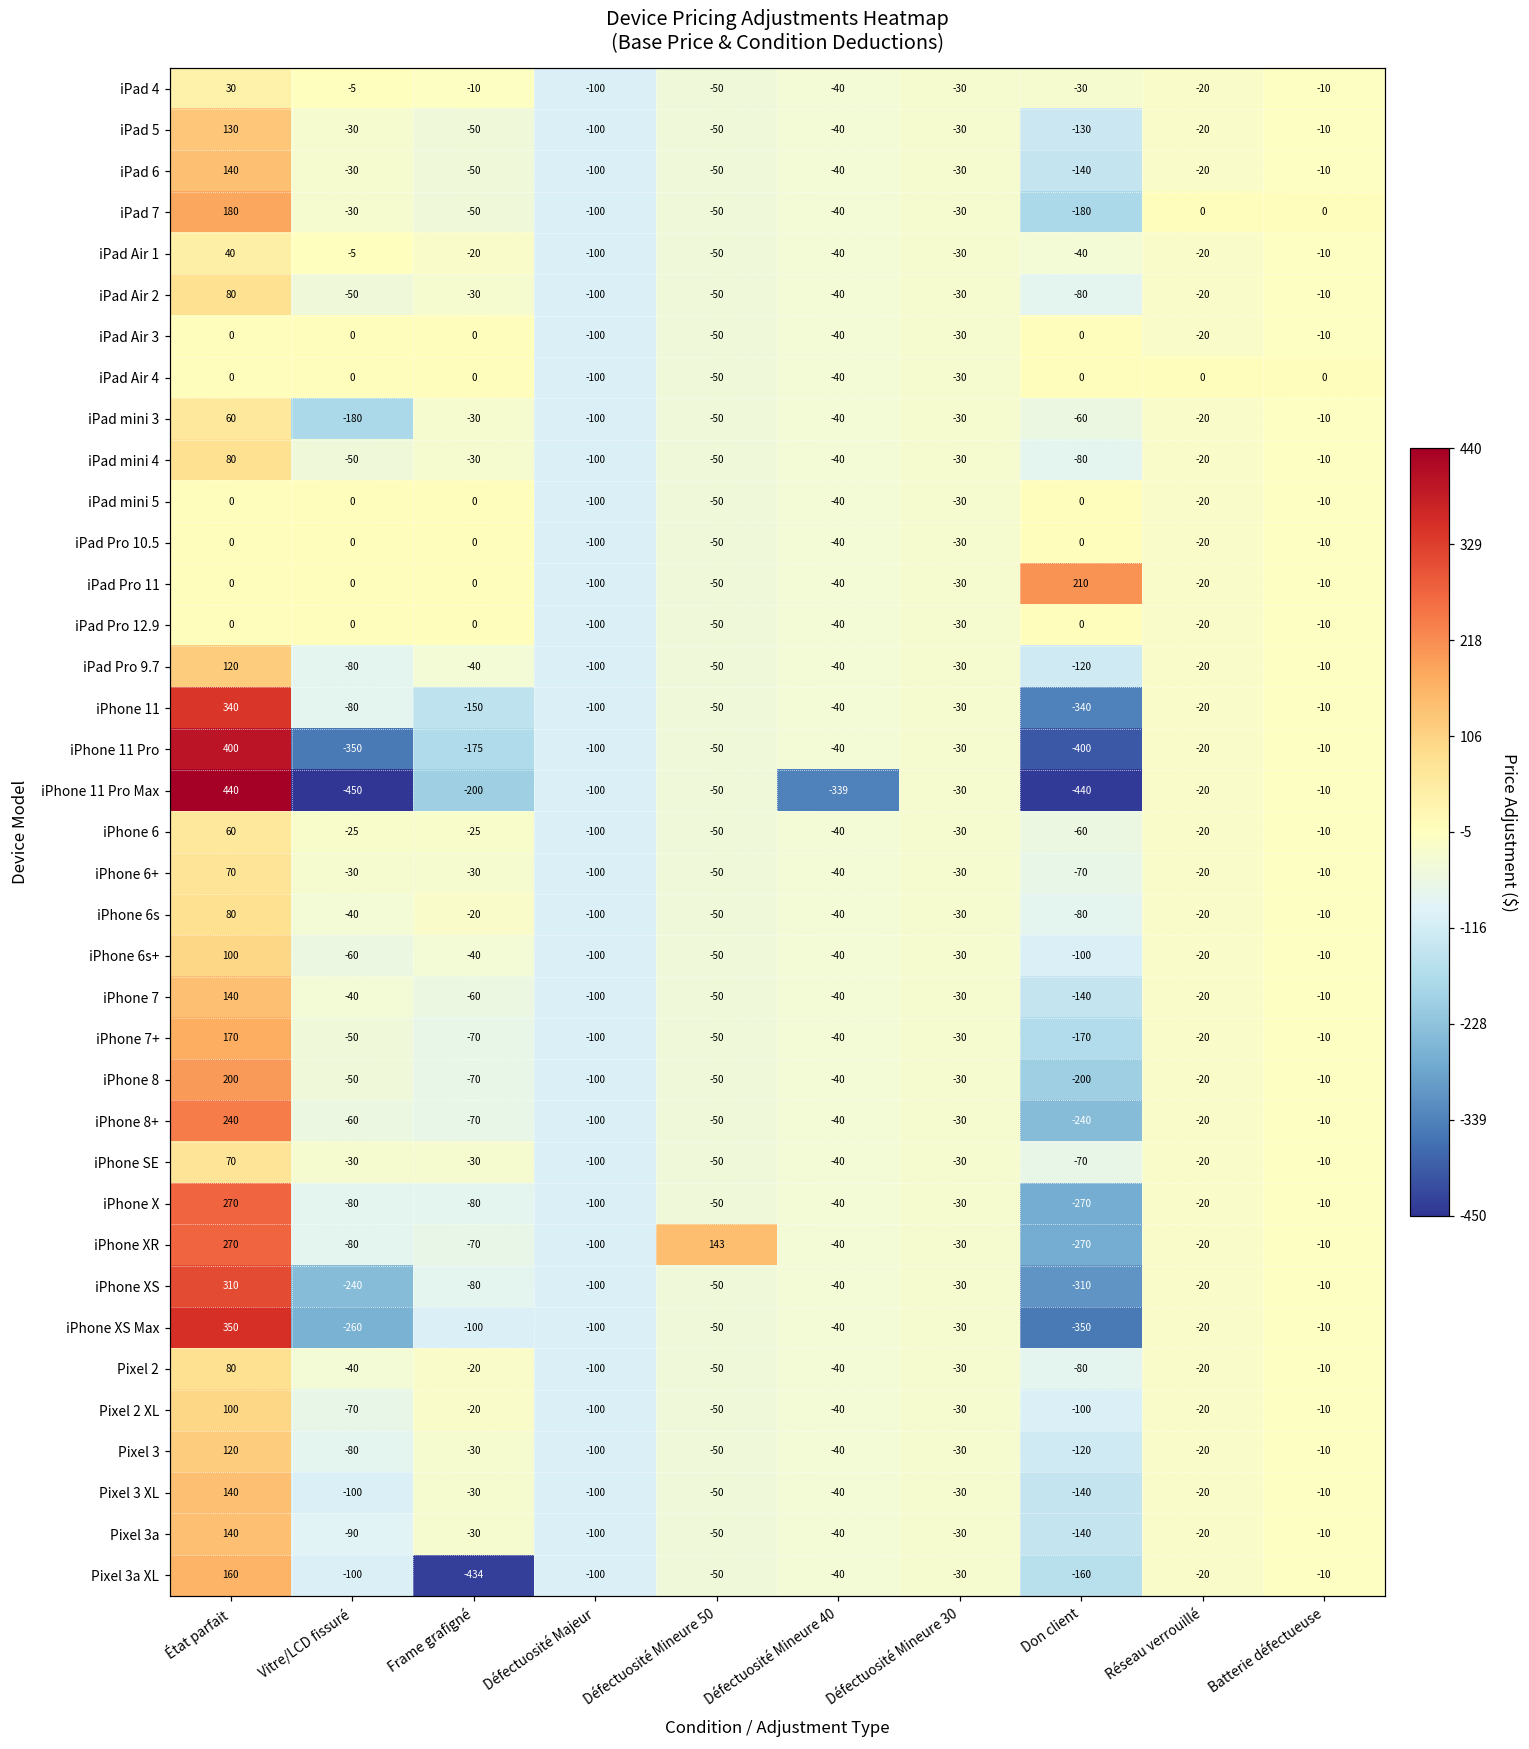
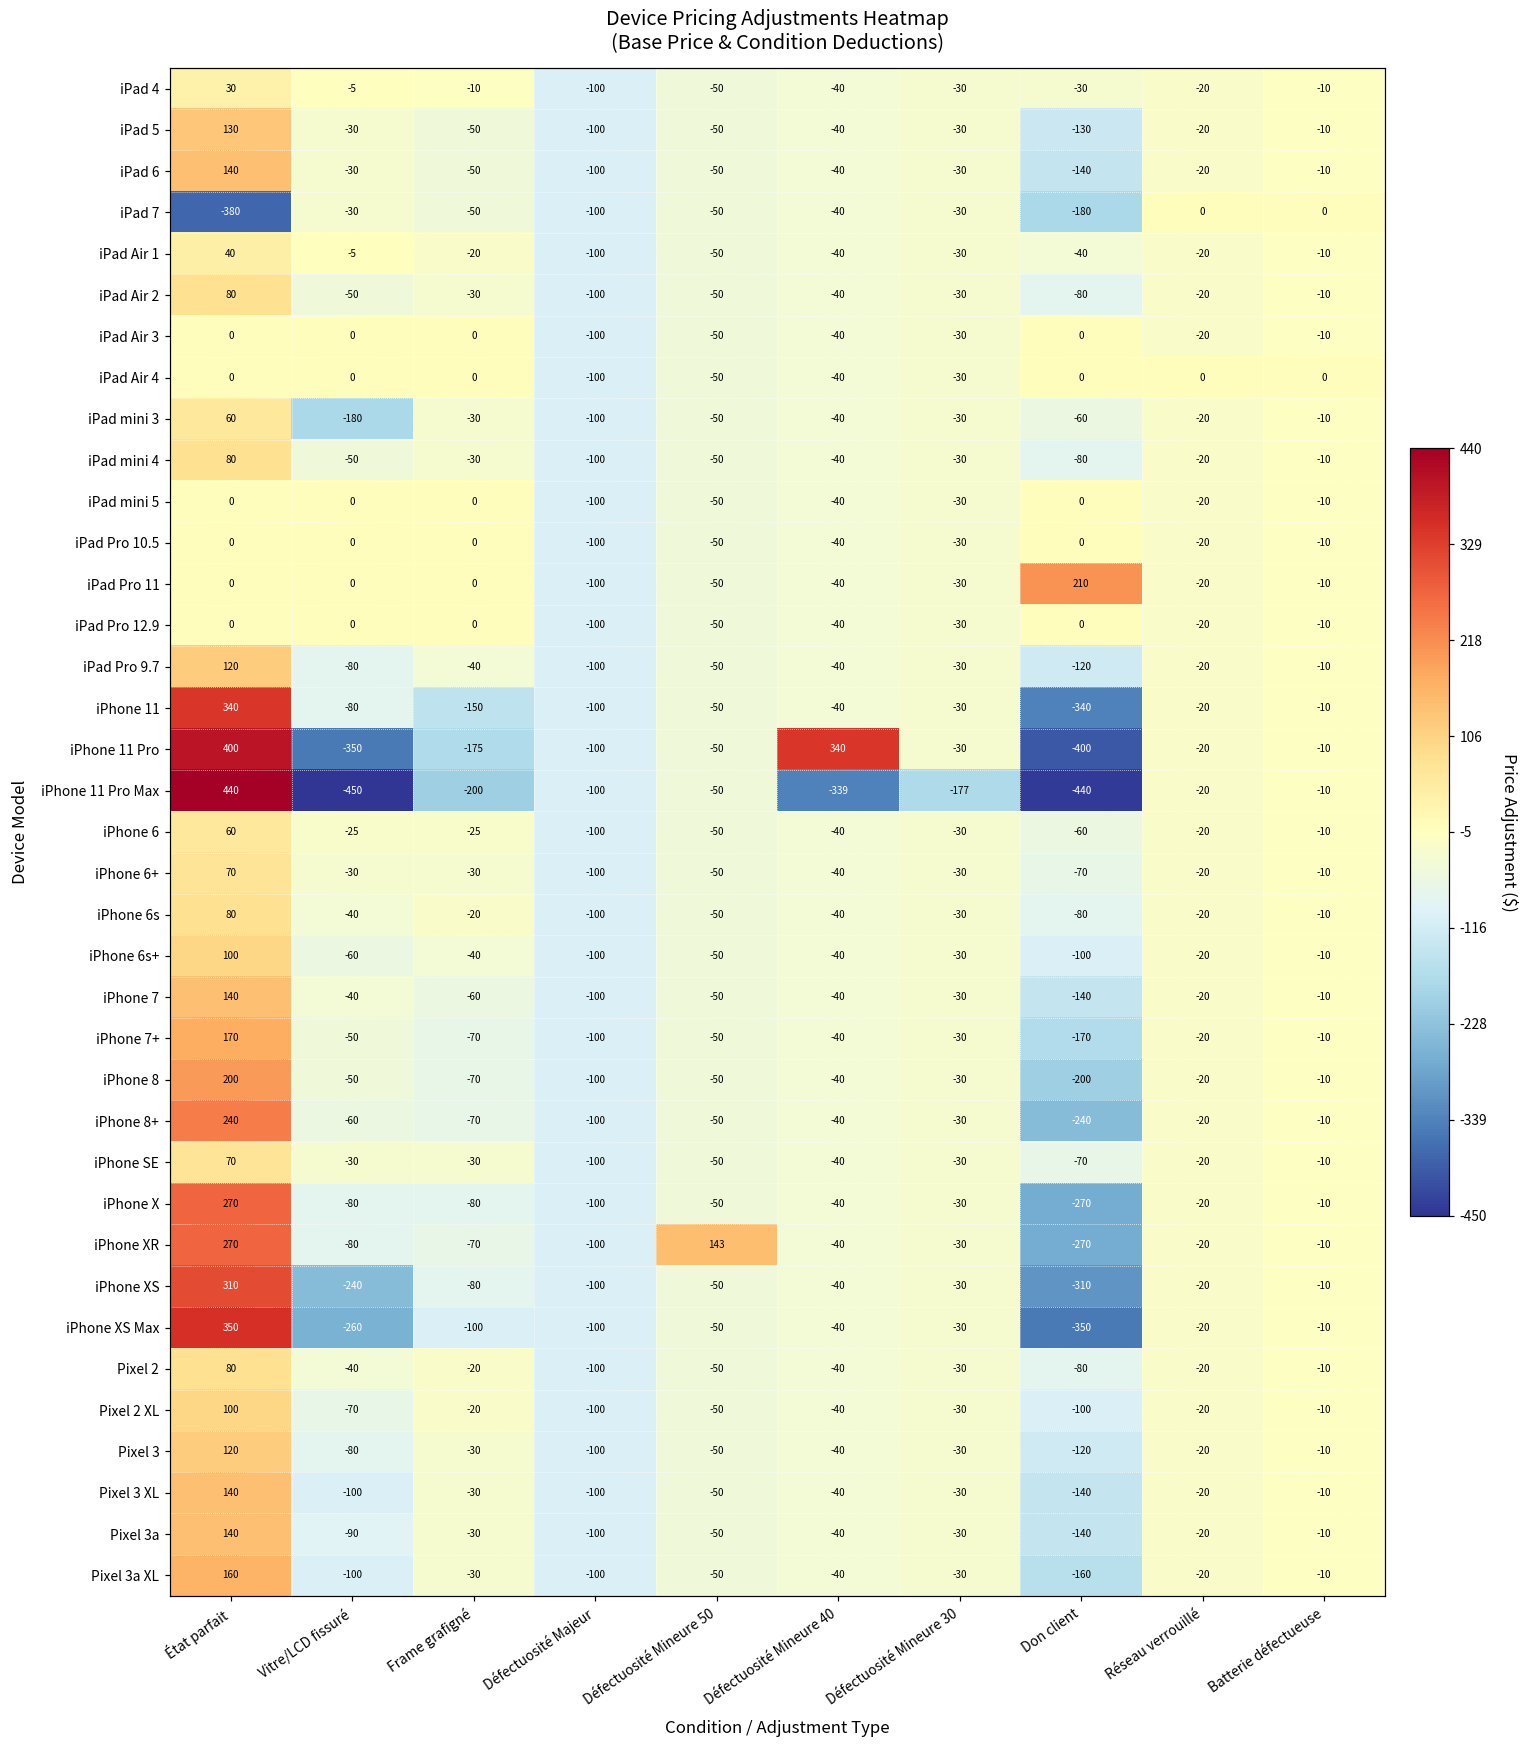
iPad 7, État parfait: 180 -> -380
iPhone 11 Pro, Défectuosité Mineure 40: -40 -> 340
iPhone 11 Pro Max, Défectuosité Mineure 30: -30 -> -177
Pixel 3a XL, Frame grafigné: -434 -> -30
